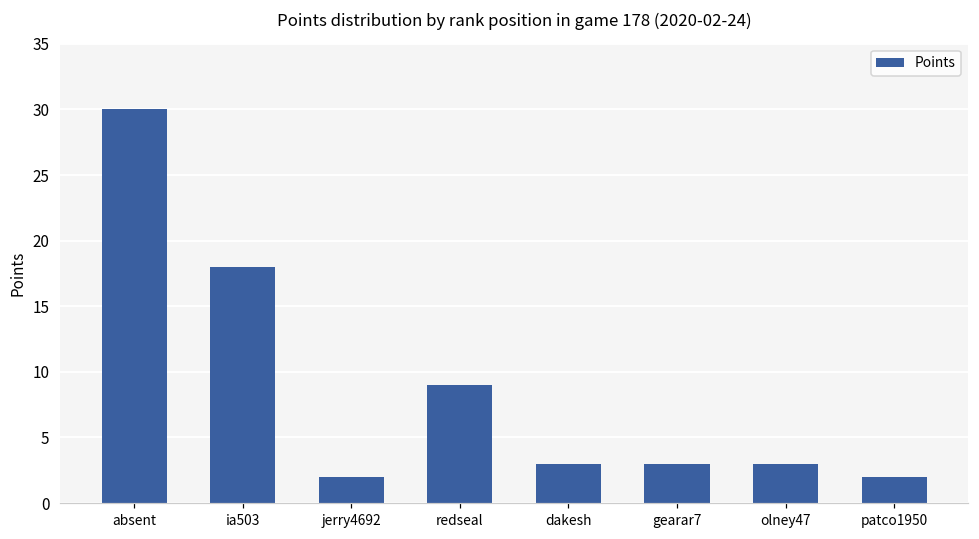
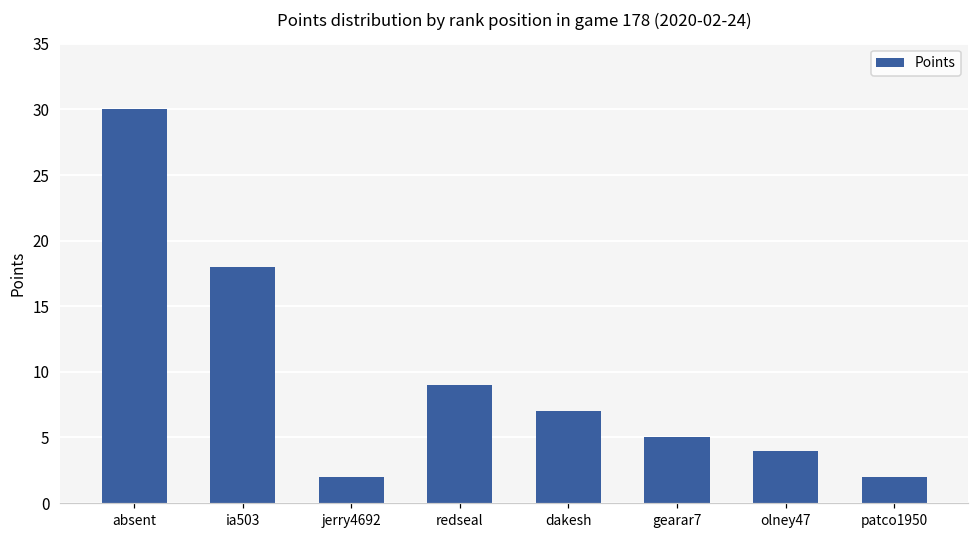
dakesh: 3 -> 7
gearar7: 3 -> 5
olney47: 3 -> 4
